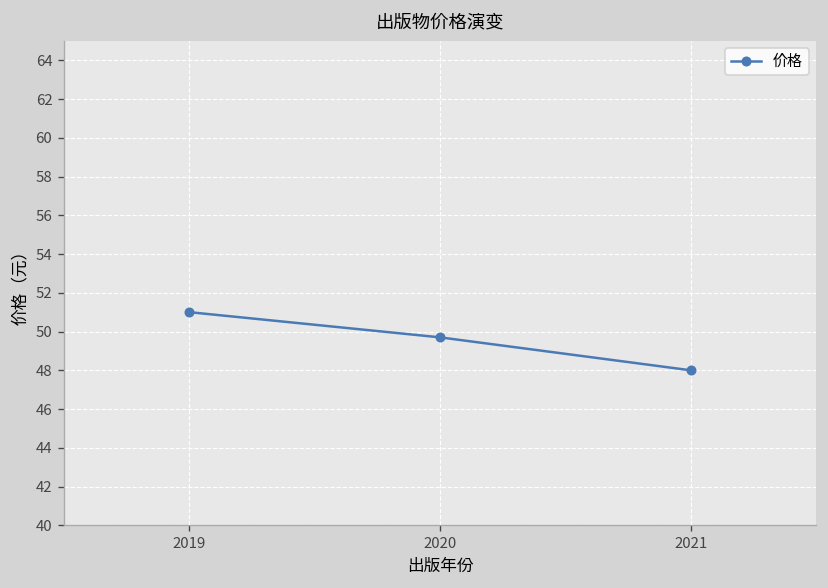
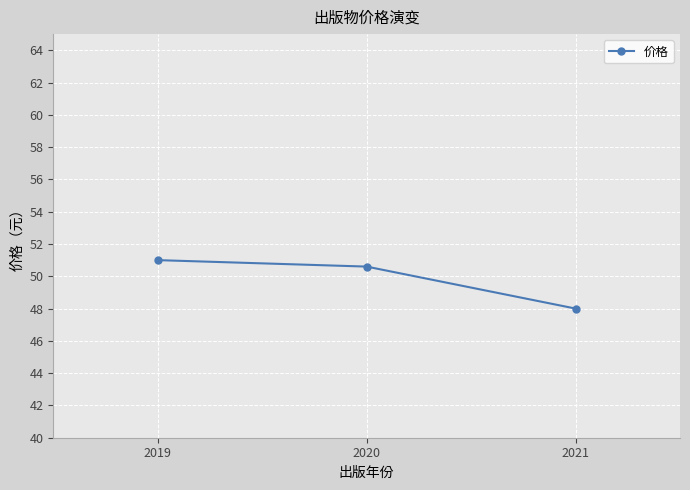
2020: 49.7 -> 50.6
